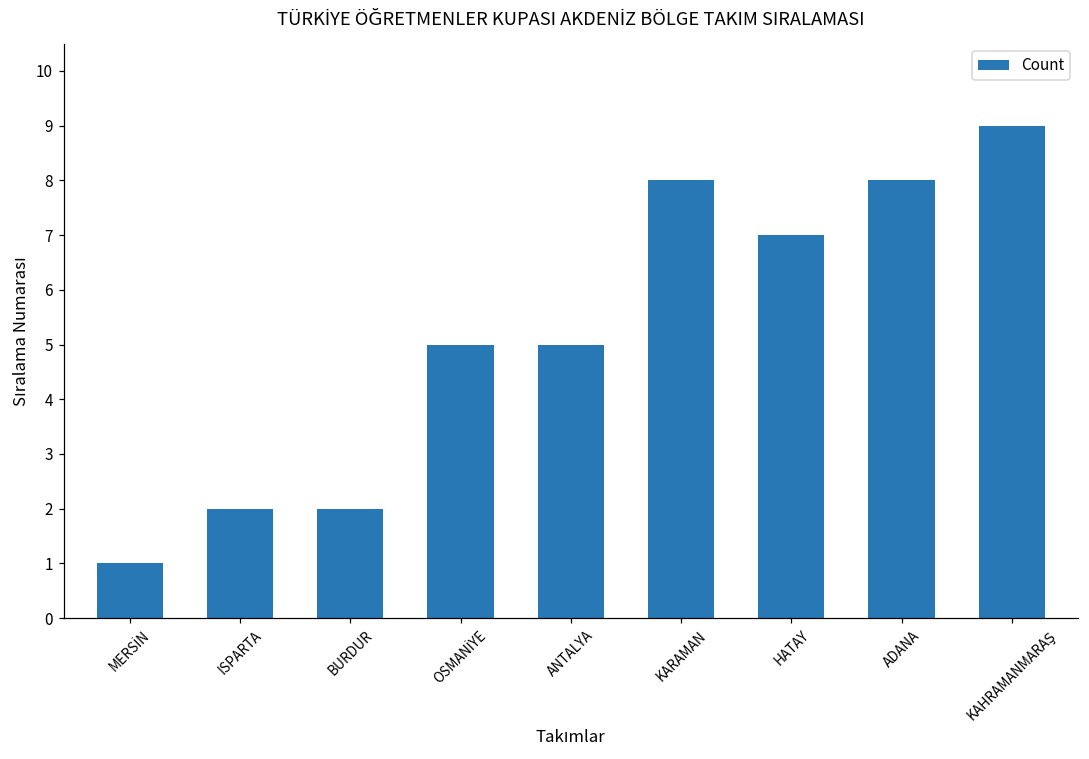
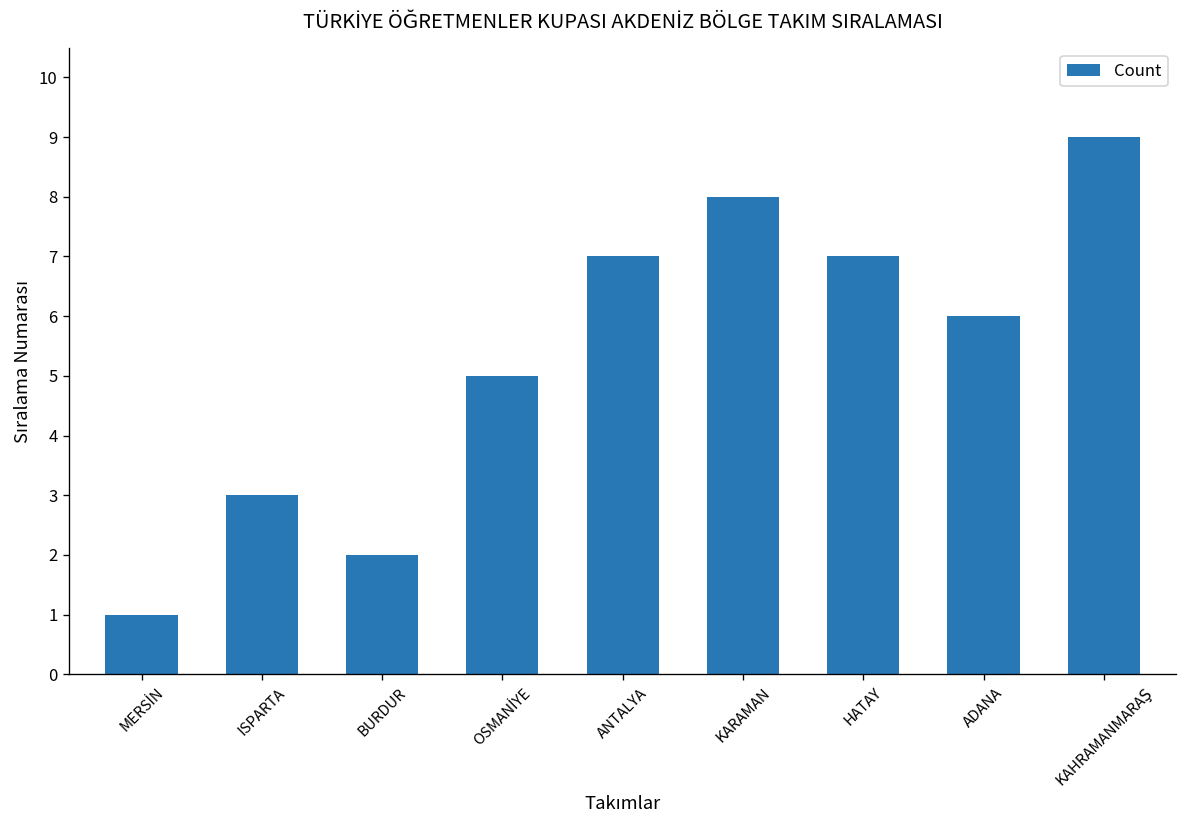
ISPARTA: 2 -> 3
ANTALYA: 5 -> 7
ADANA: 8 -> 6
